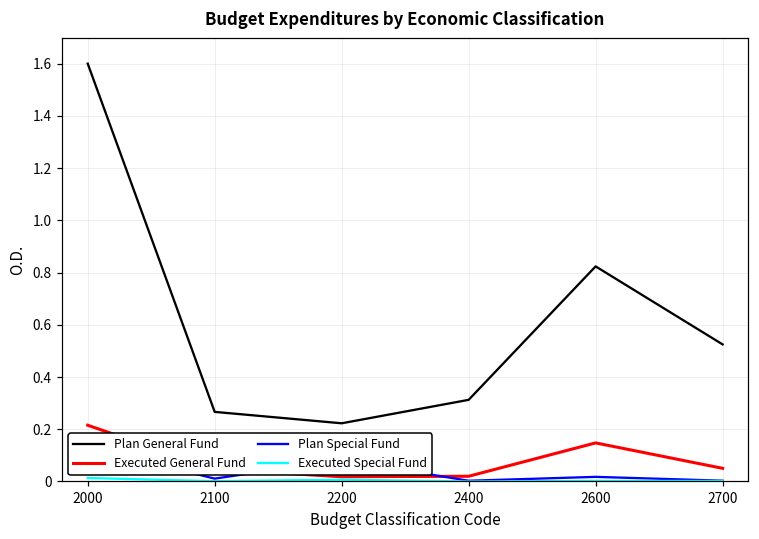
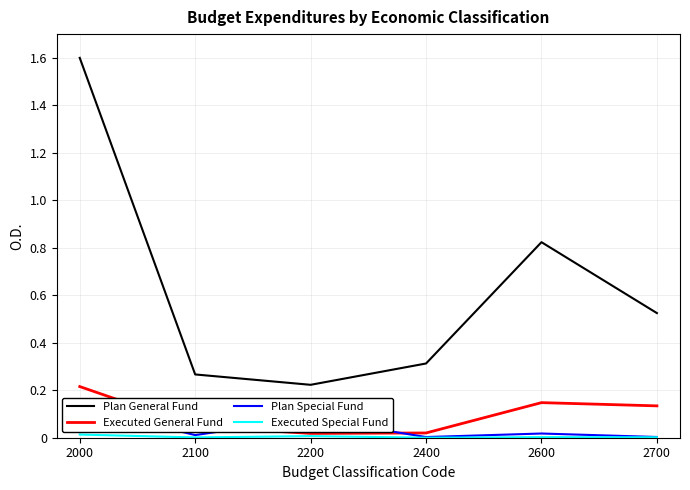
Executed General Fund, 2700: 0.05 -> 0.13
